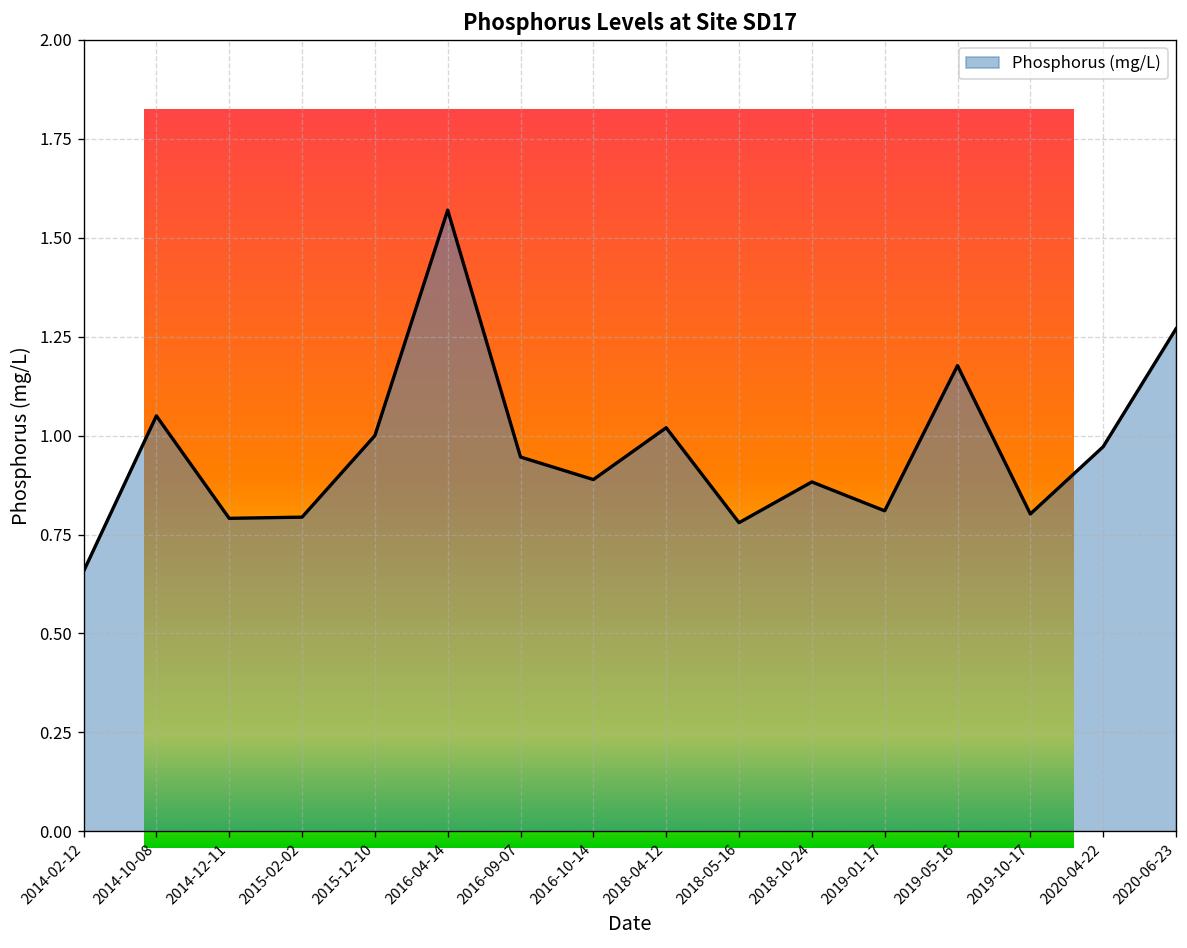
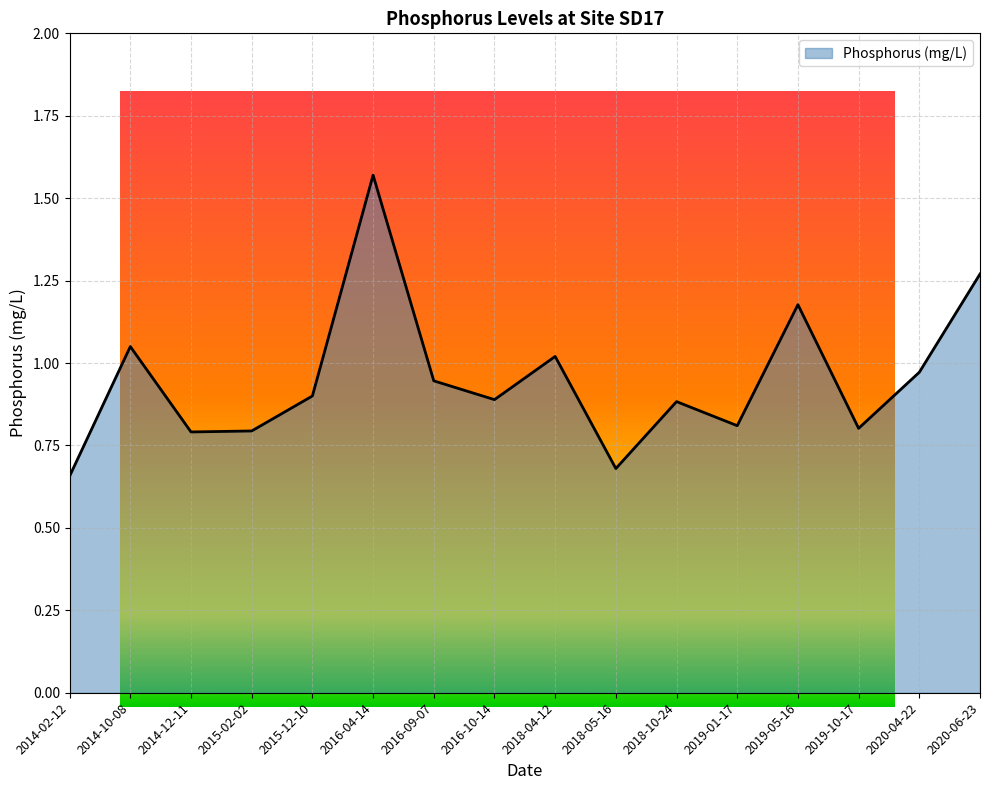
2015-12-10: 1.0 -> 0.9
2018-05-16: 0.78 -> 0.68
